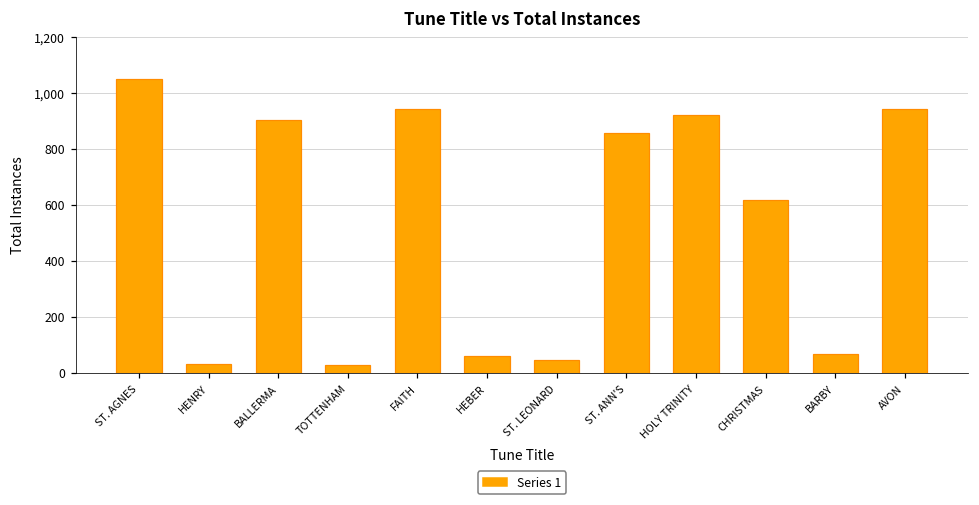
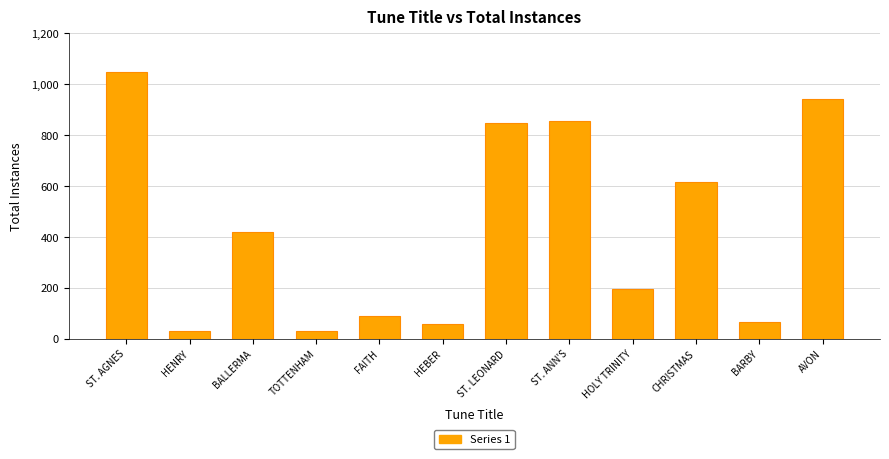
BALLERMA: 900 -> 420
FAITH: 940 -> 90
ST. LEONARD: 40 -> 850
HOLY TRINITY: 920 -> 190
